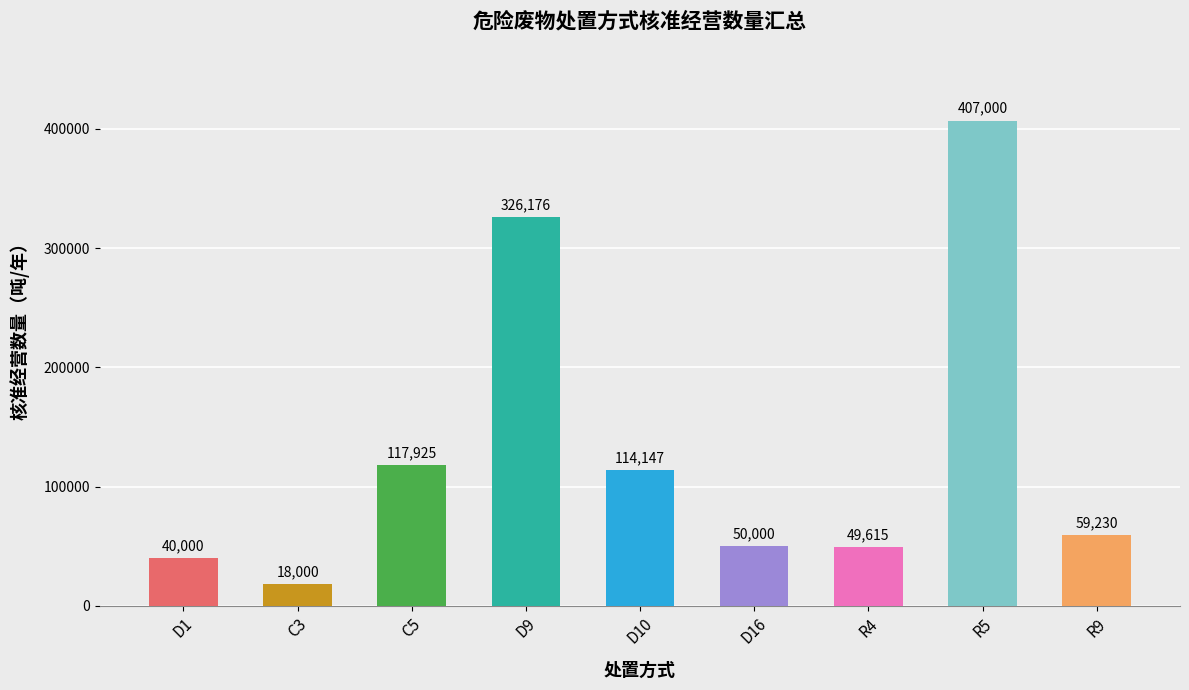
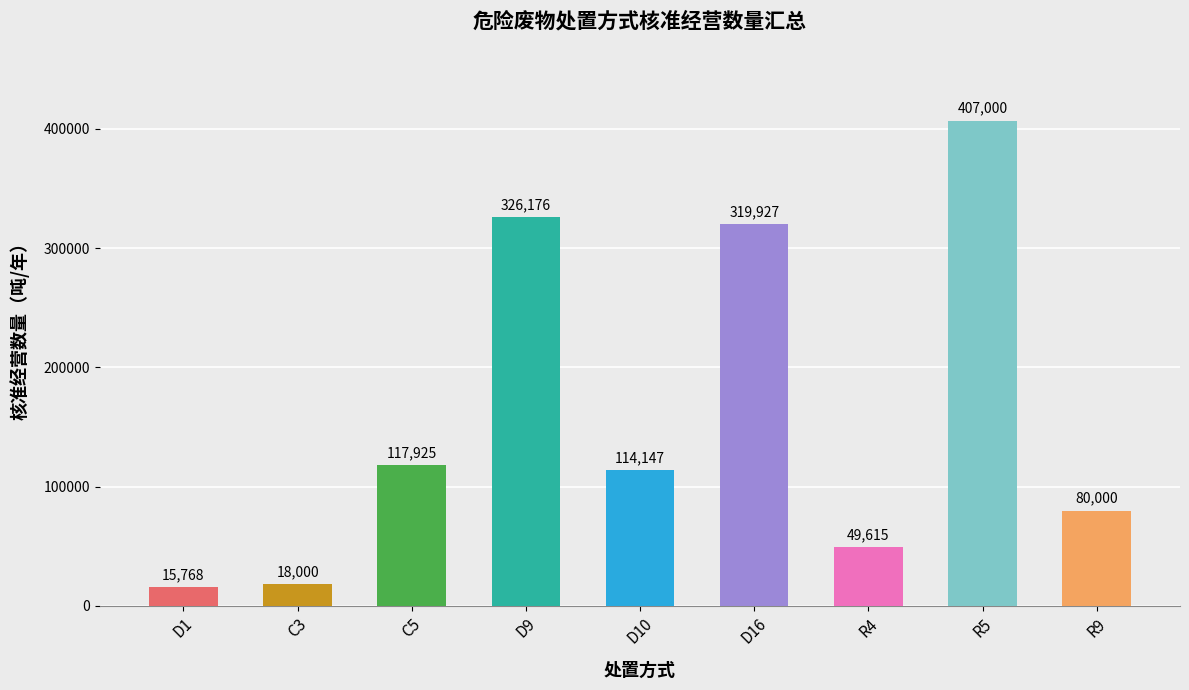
D1: 40,000 -> 15,768
D16: 50,000 -> 319,927
R9: 59,230 -> 80,000
